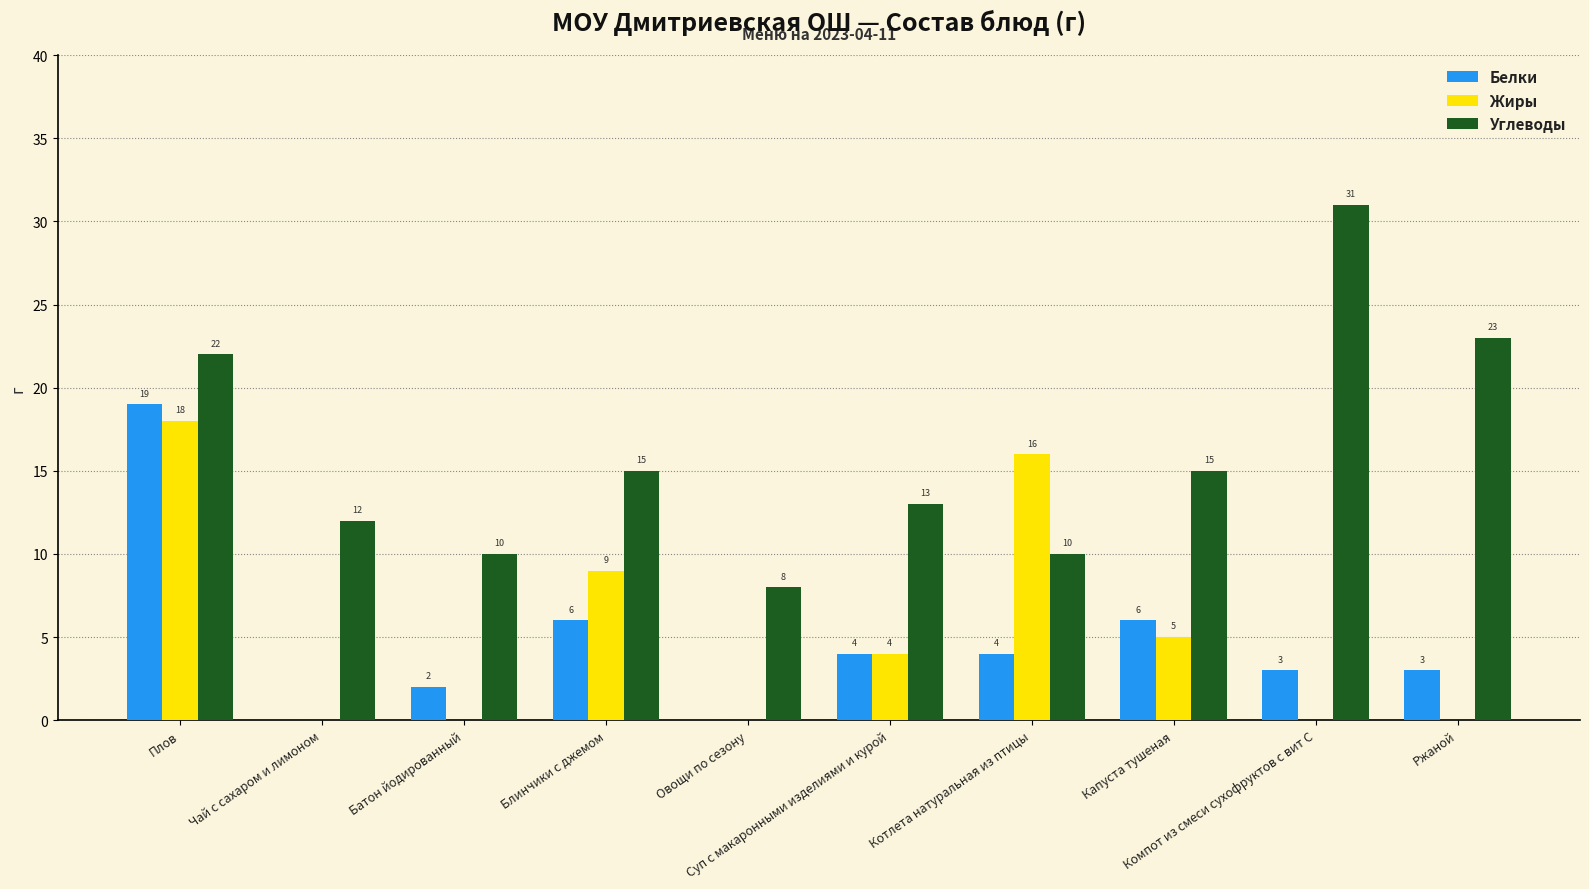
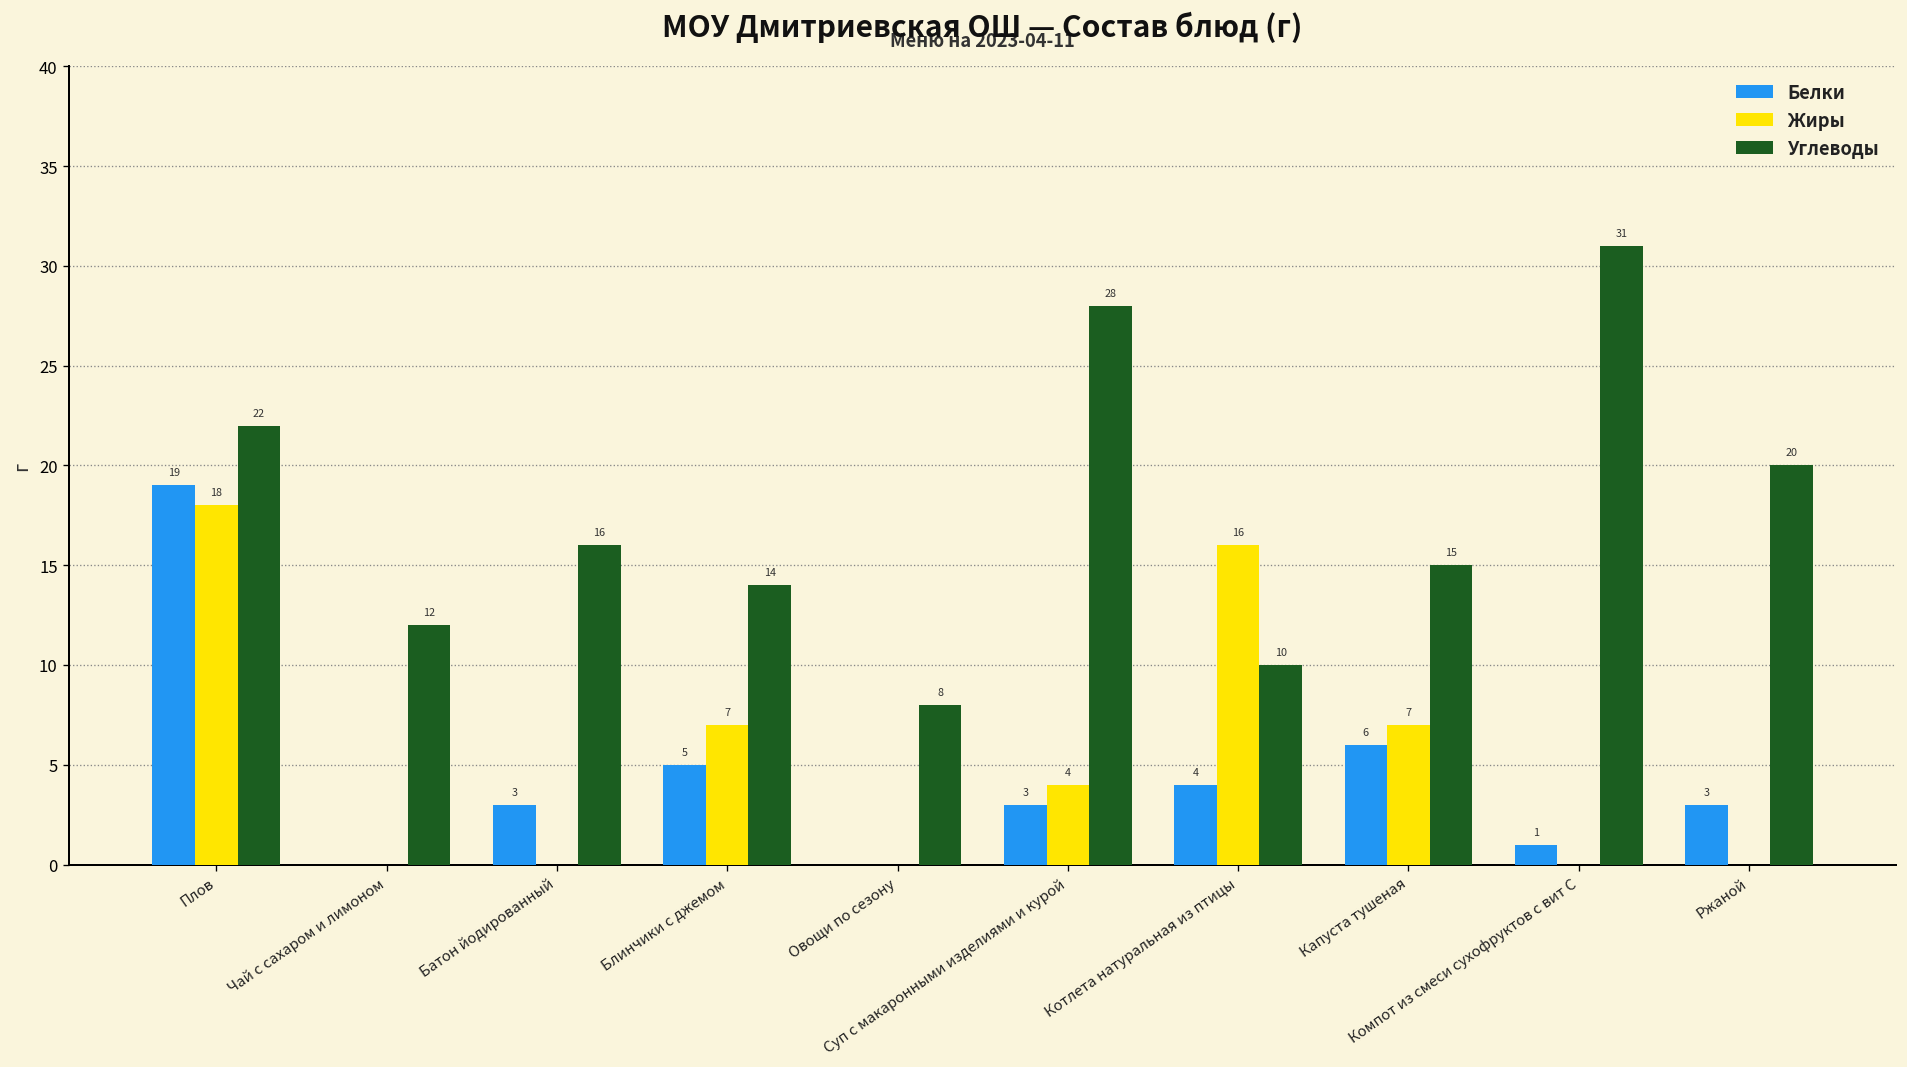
Белки, Батон йодированный: 2 -> 3
Углеводы, Батон йодированный: 10 -> 16
Белки, Блинчики с джемом: 6 -> 5
Жиры, Блинчики с джемом: 9 -> 7
Углеводы, Блинчики с джемом: 15 -> 14
Белки, Суп с макаронными изделиями и курой: 4 -> 3
Углеводы, Суп с макаронными изделиями и курой: 13 -> 28
Жиры, Капуста тушеная: 5 -> 7
Белки, Компот из смеси сухофруктов с вит С: 3 -> 1
Углеводы, Ржаной: 23 -> 20
